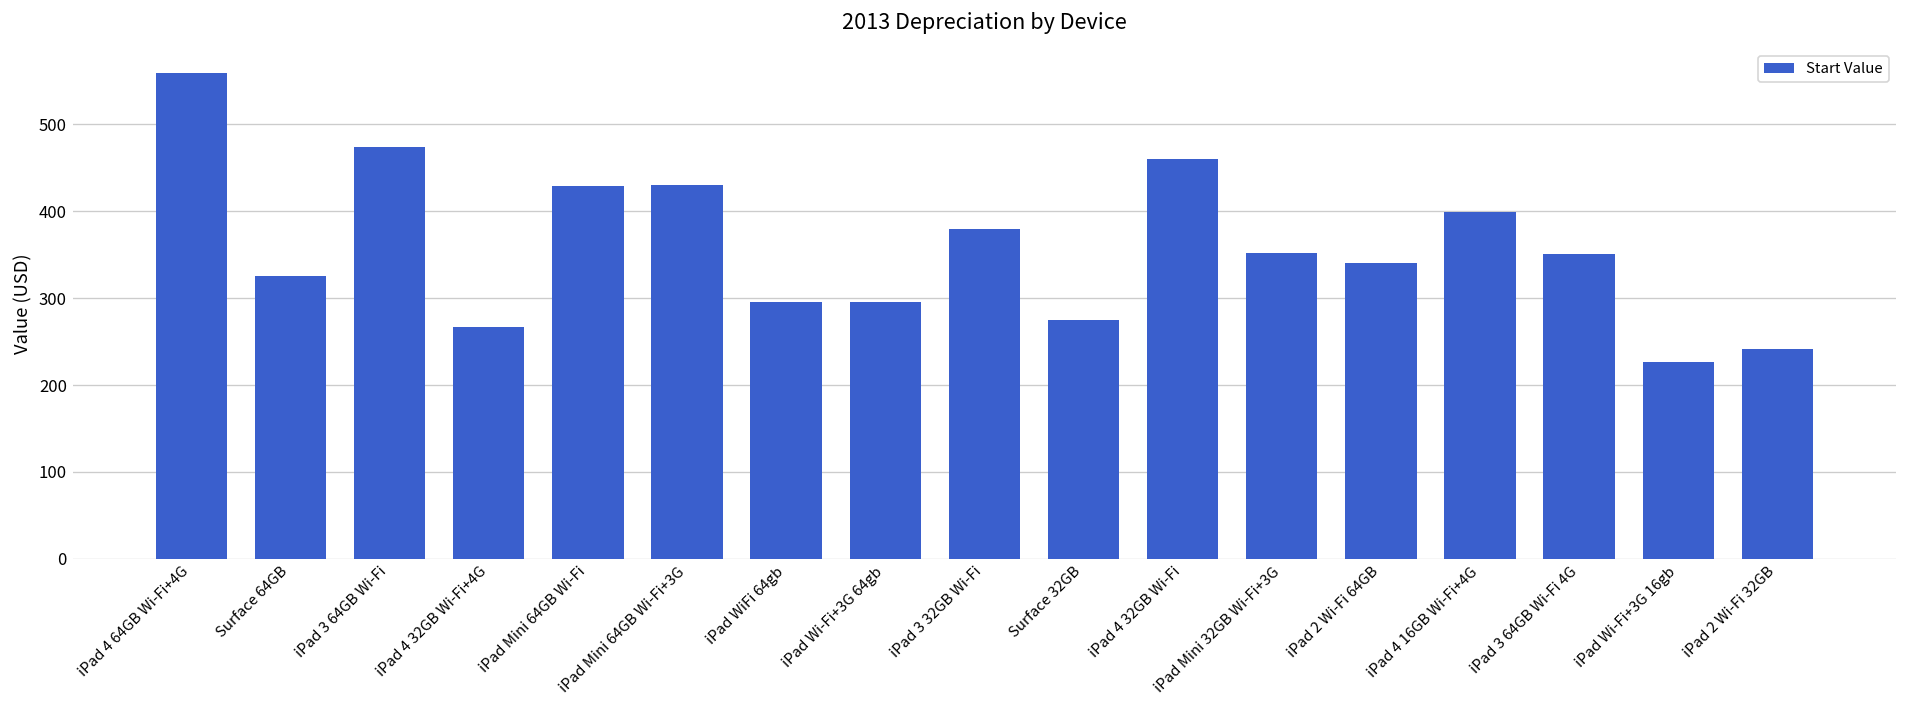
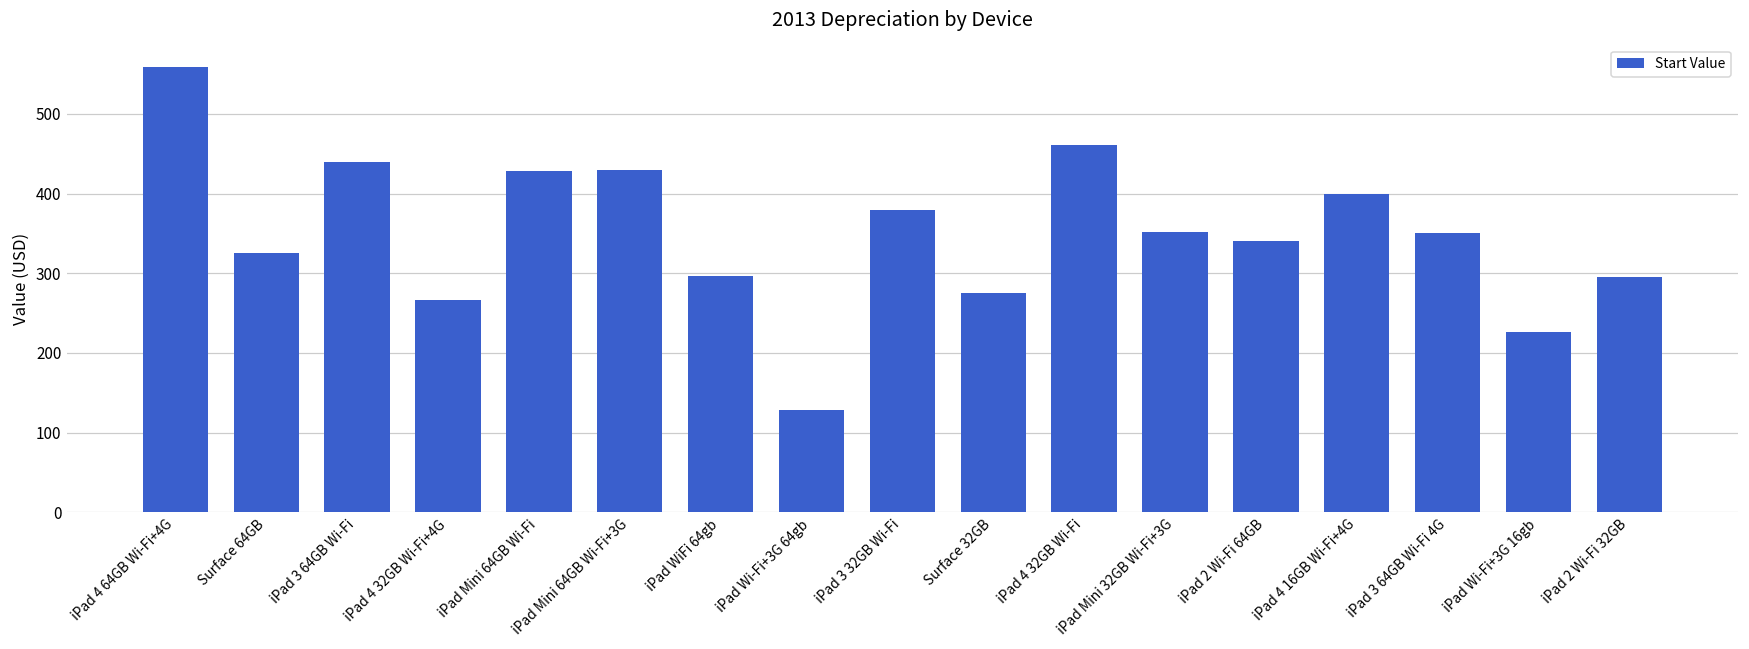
iPad 3 64GB Wi-Fi: 470 -> 440
iPad Wi-Fi+3G 64gb: 300 -> 130
iPad 2 Wi-Fi 32GB: 240 -> 300
